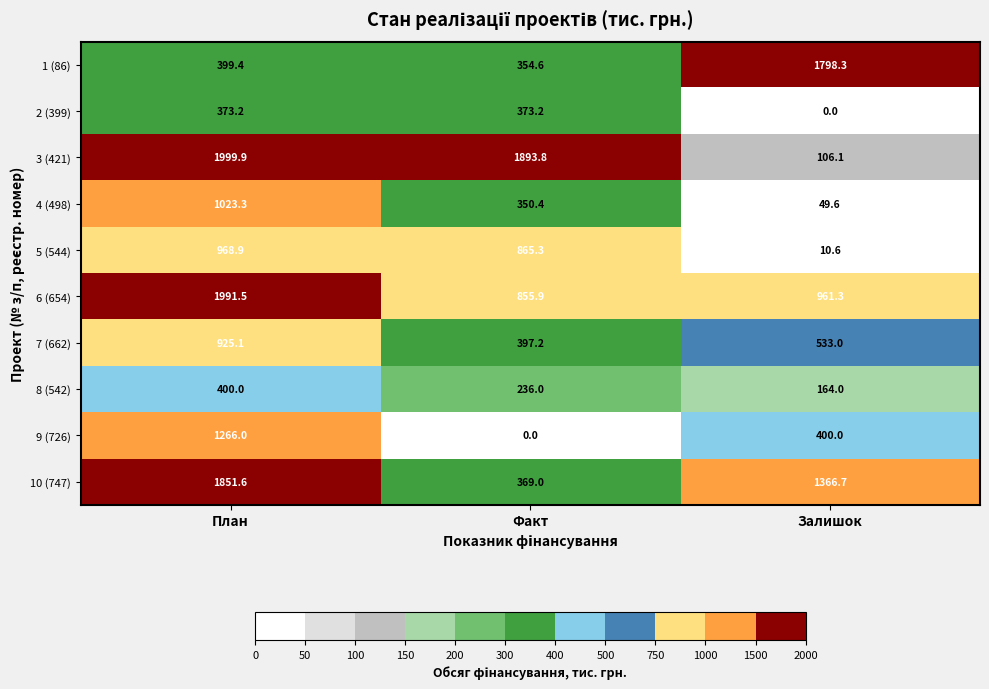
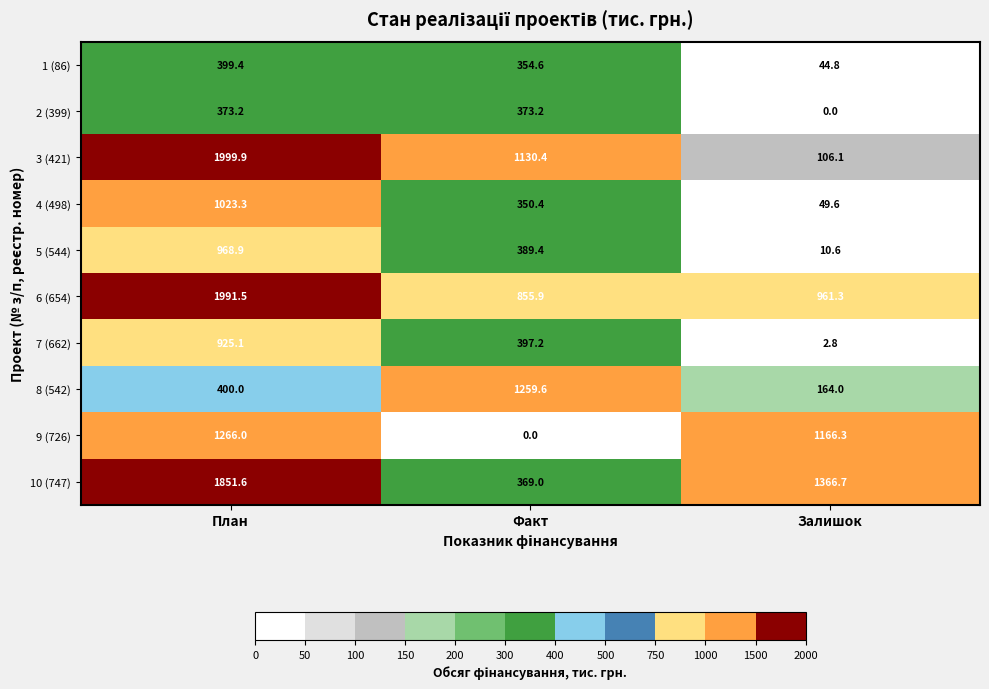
1 (86), Залишок: 1798.3 -> 44.8
3 (421), Факт: 1893.8 -> 1130.4
5 (544), Факт: 865.3 -> 389.4
7 (662), Залишок: 533.0 -> 2.8
8 (542), Факт: 236.0 -> 1259.6
9 (726), Залишок: 400.0 -> 1166.3
